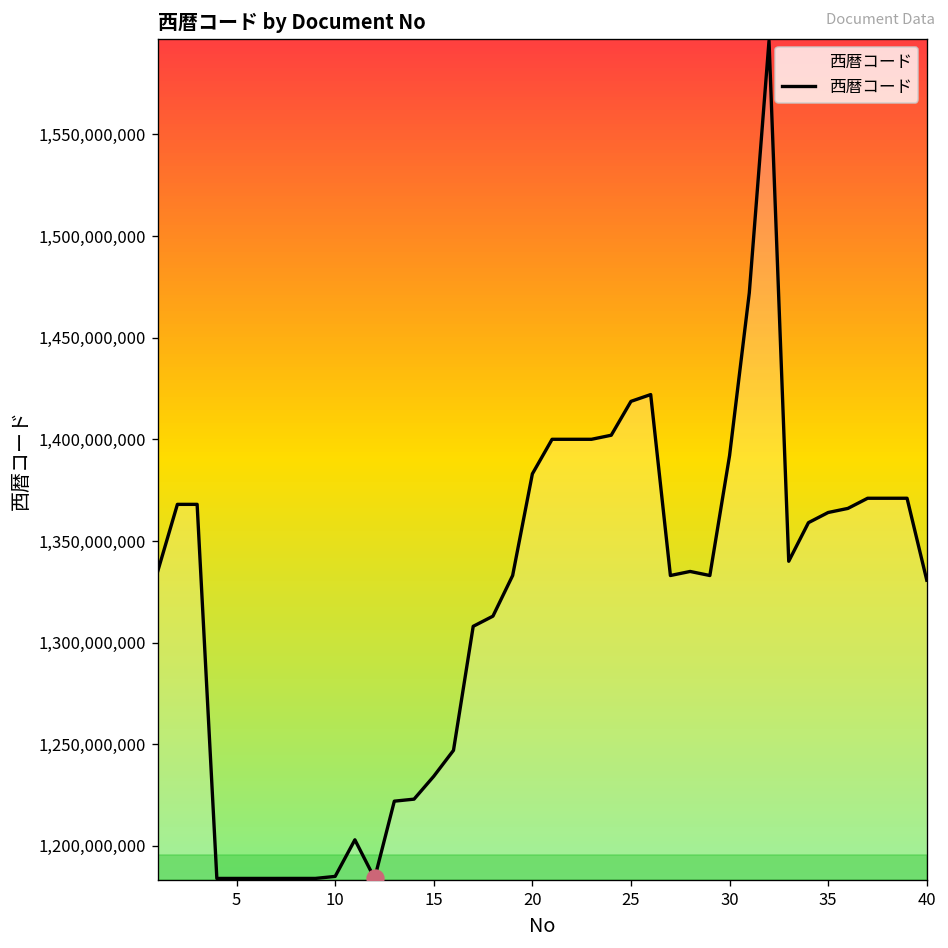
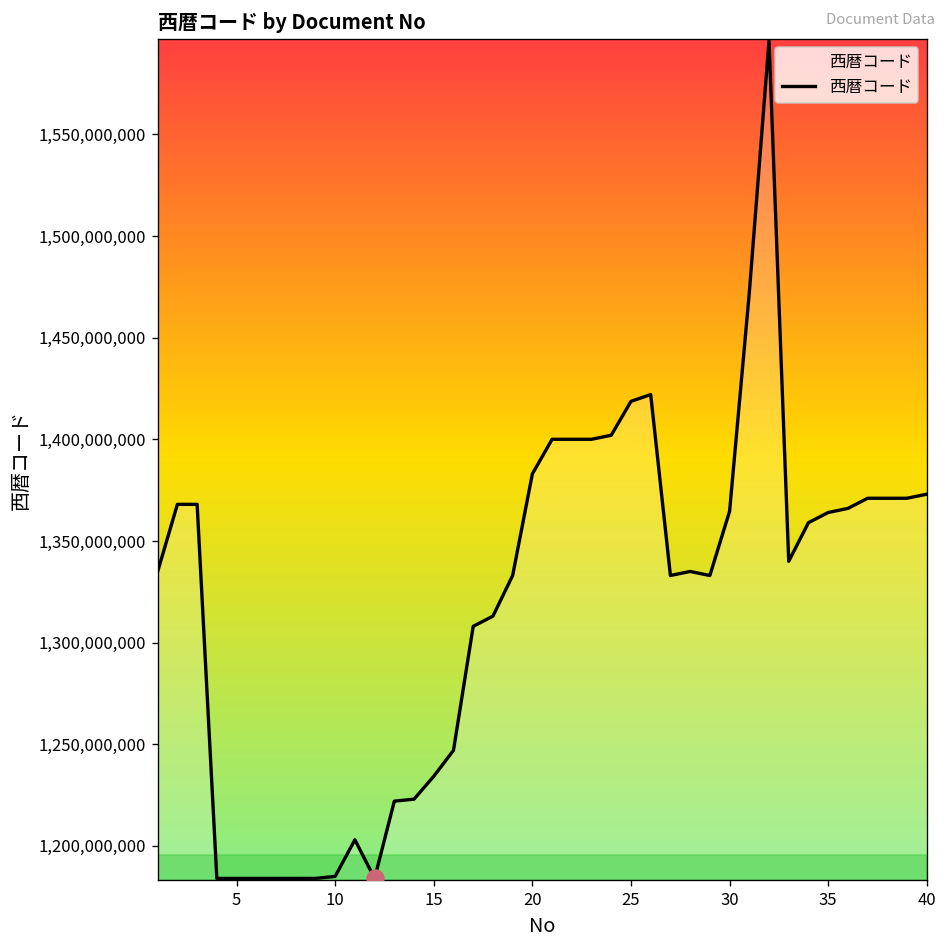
西暦コード, 30: 1,392,000,000 -> 1,365,000,000
西暦コード, 40: 1,331,000,000 -> 1,373,000,000
